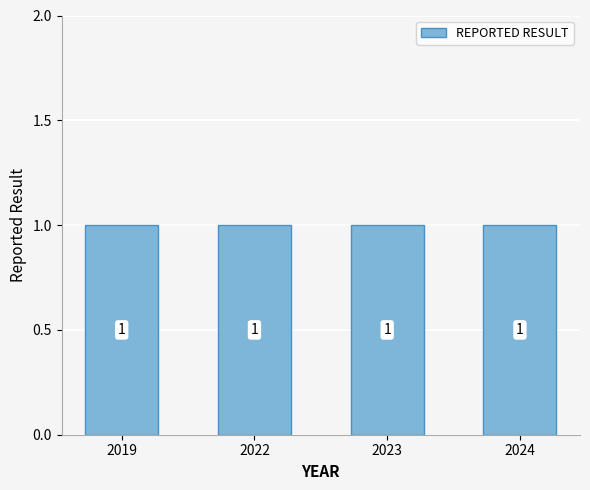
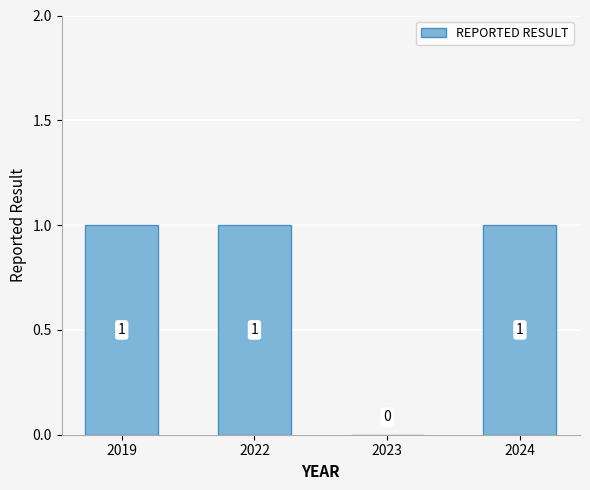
2023: 1 -> 0
